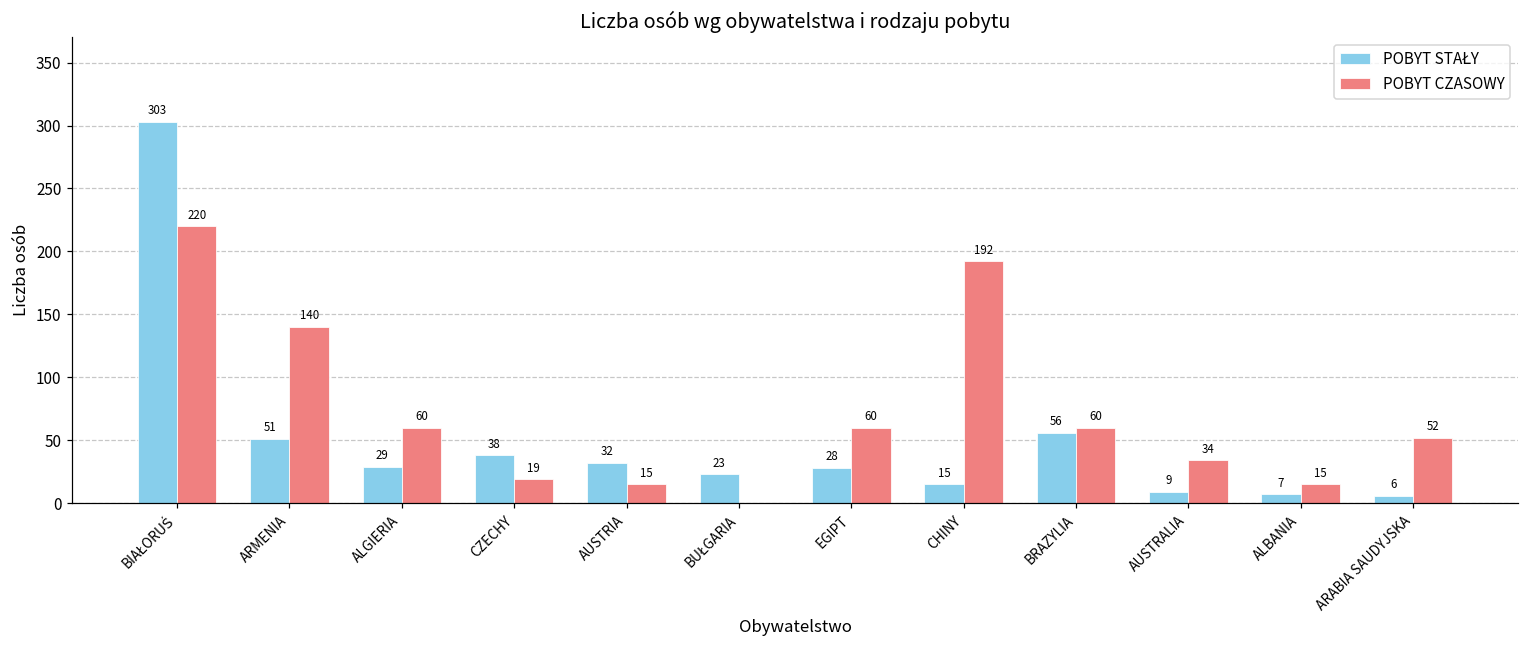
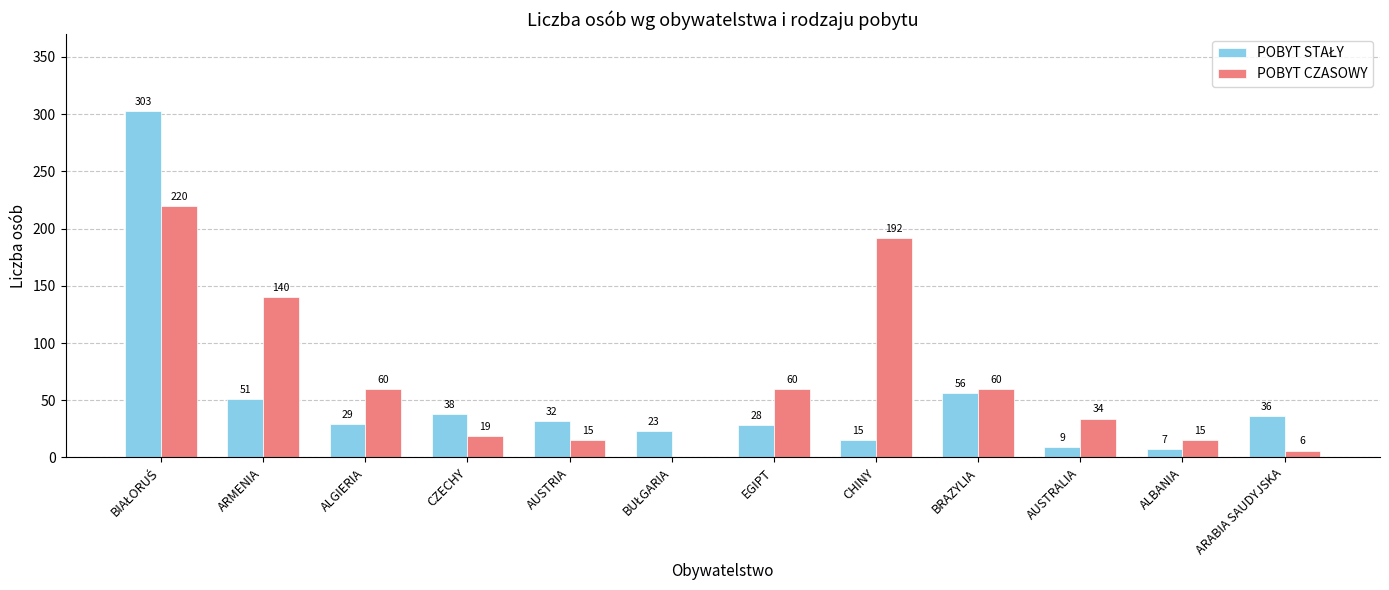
POBYT STAŁY, ARABIA SAUDYJSKA: 6 -> 36
POBYT CZASOWY, ARABIA SAUDYJSKA: 52 -> 6
